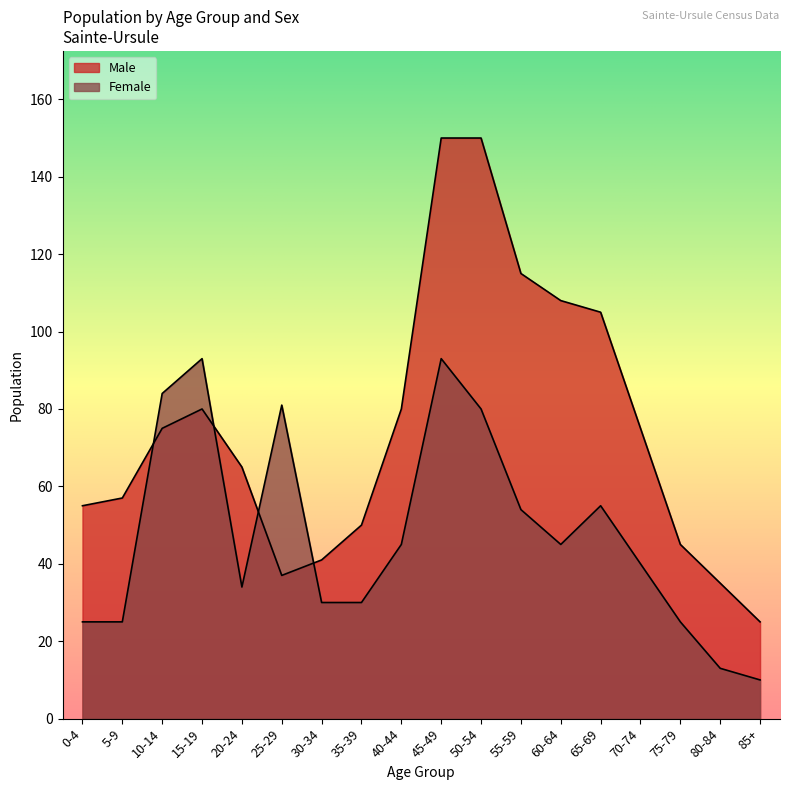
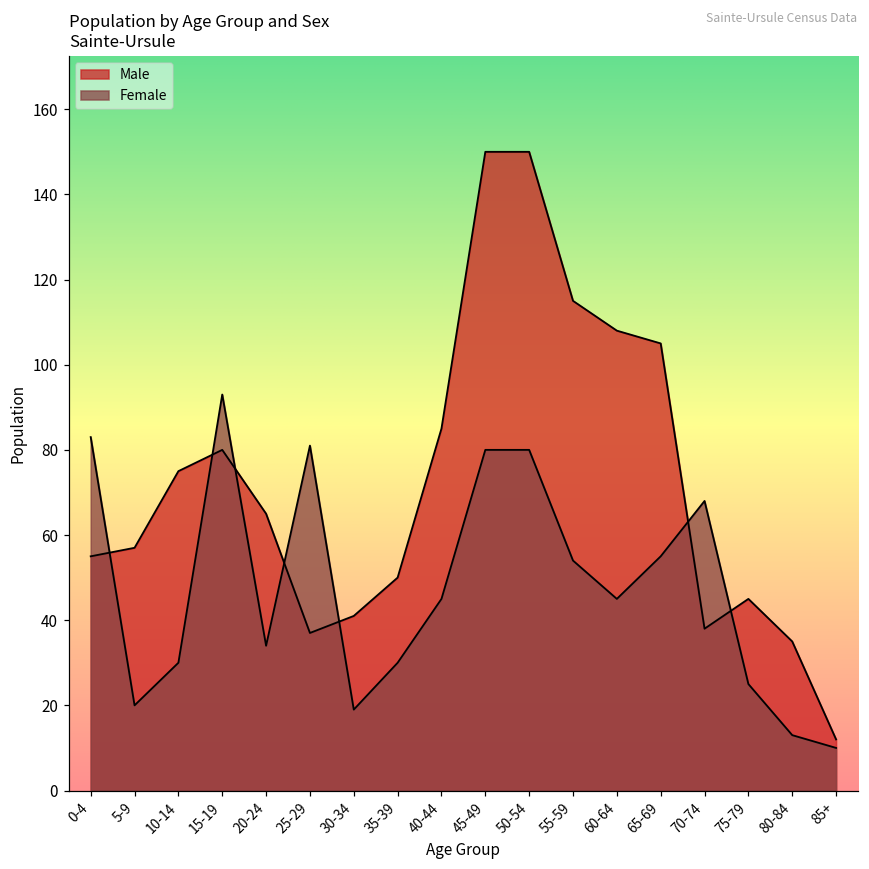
Female, 0-4: 25 -> 83
Female, 5-9: 25 -> 20
Female, 10-14: 84 -> 30
Female, 30-34: 30 -> 19
Male, 40-44: 80 -> 85
Female, 45-49: 93 -> 80
Male, 70-74: 75 -> 38
Female, 70-74: 40 -> 68
Male, 85+: 25 -> 12
